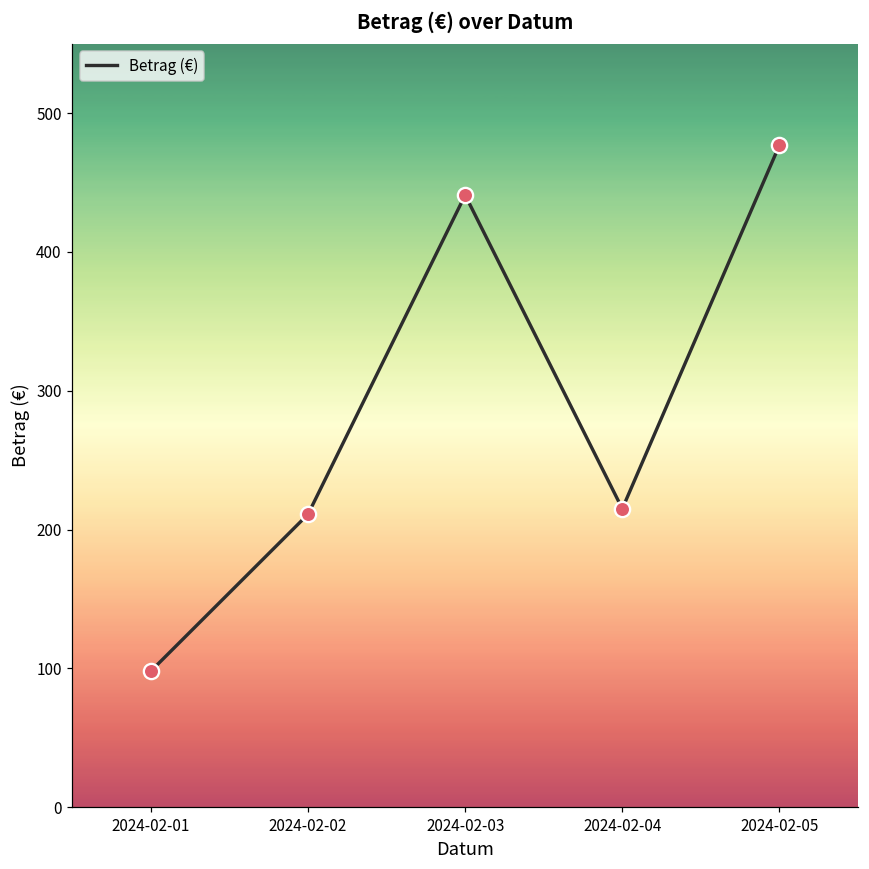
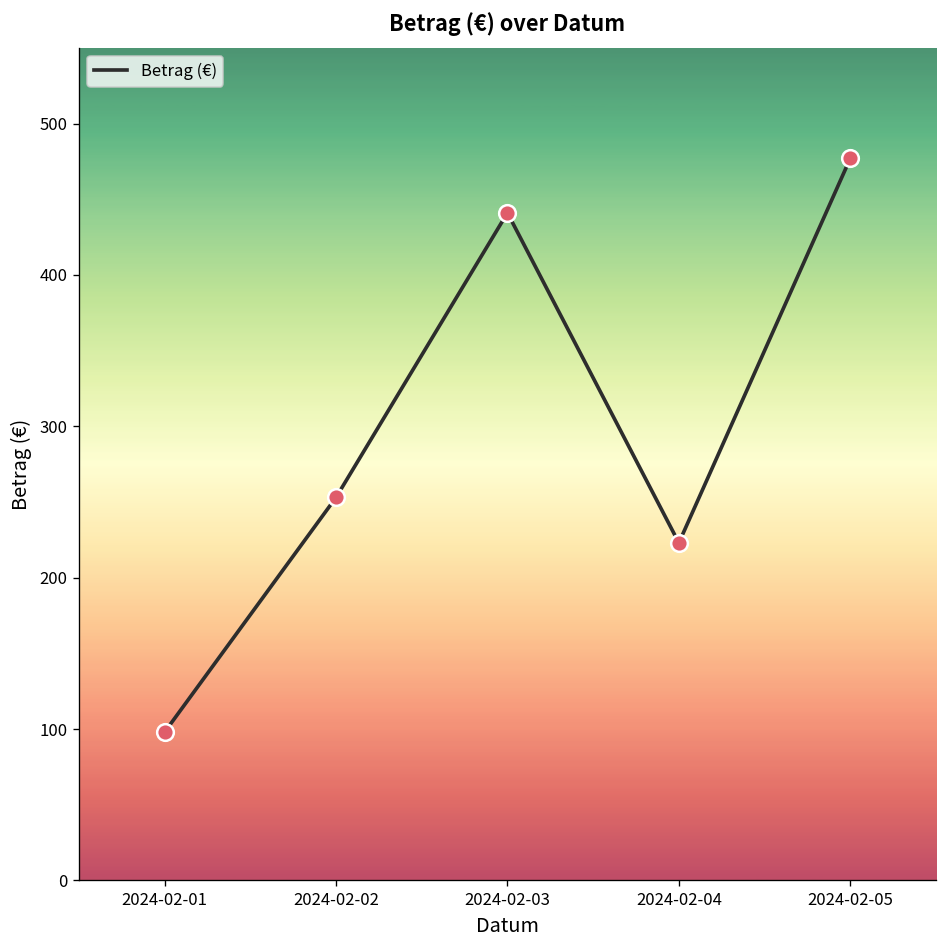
2024-02-02: 211 -> 253
2024-02-04: 215 -> 223
